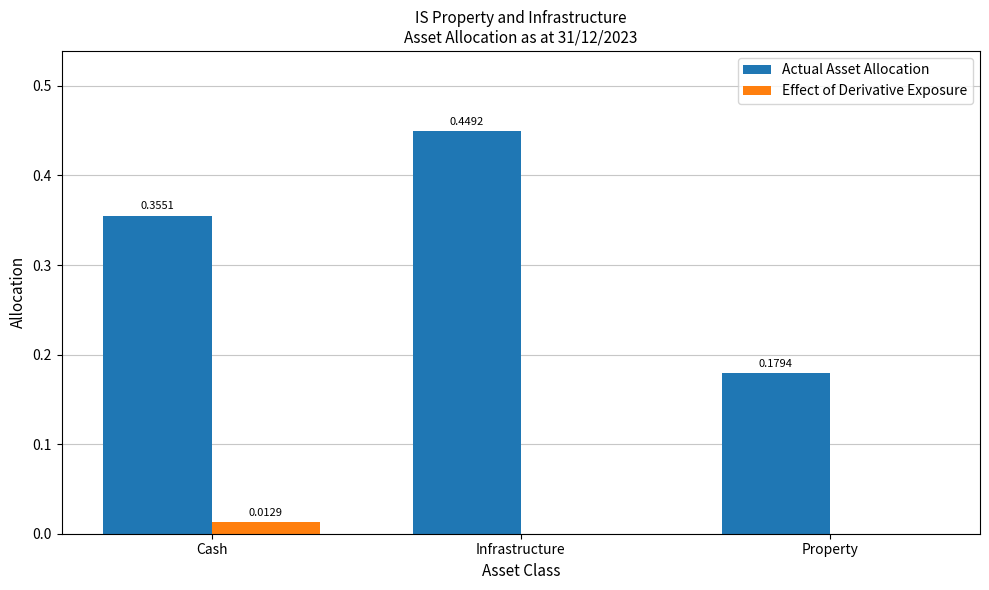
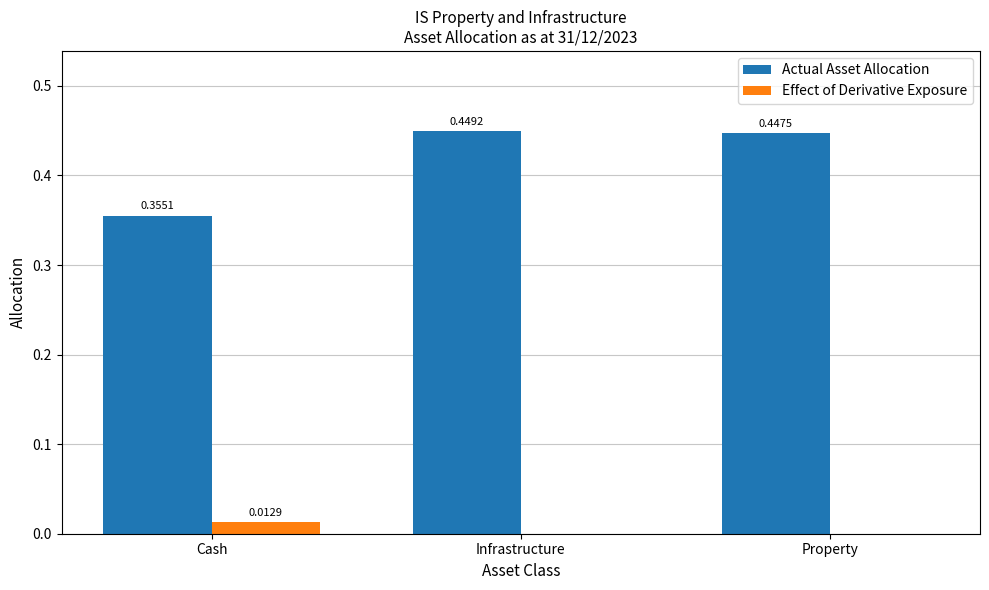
Actual Asset Allocation, Property: 0.1794 -> 0.4475
